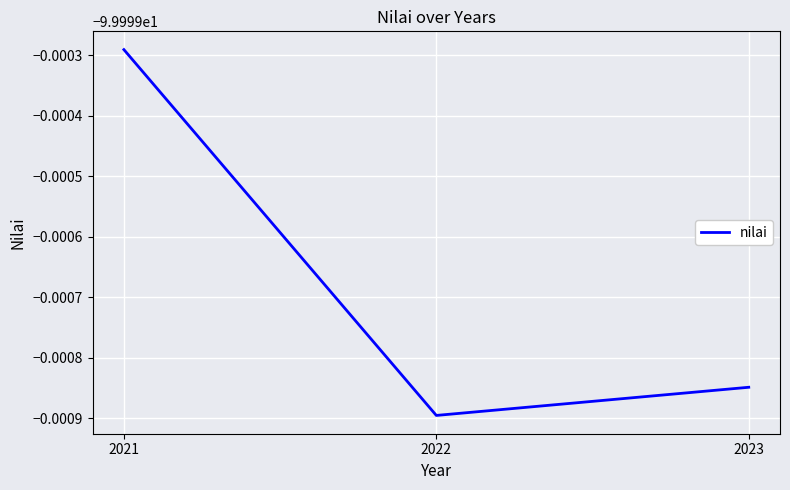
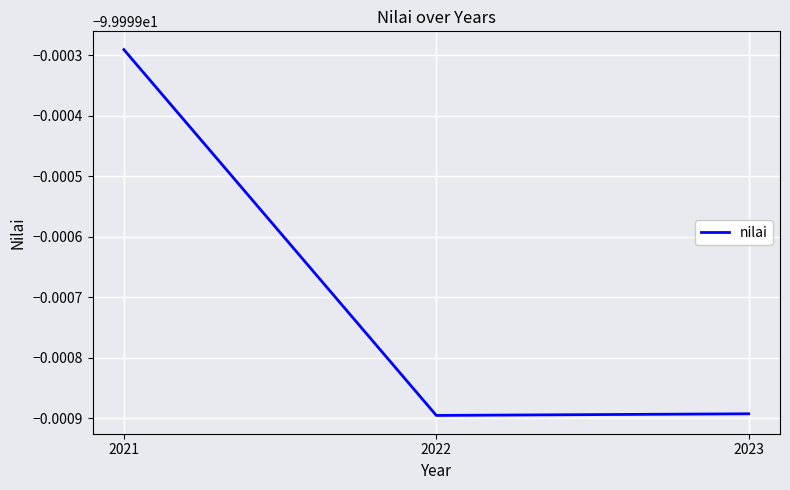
2023: -99.99985 -> -99.99989
